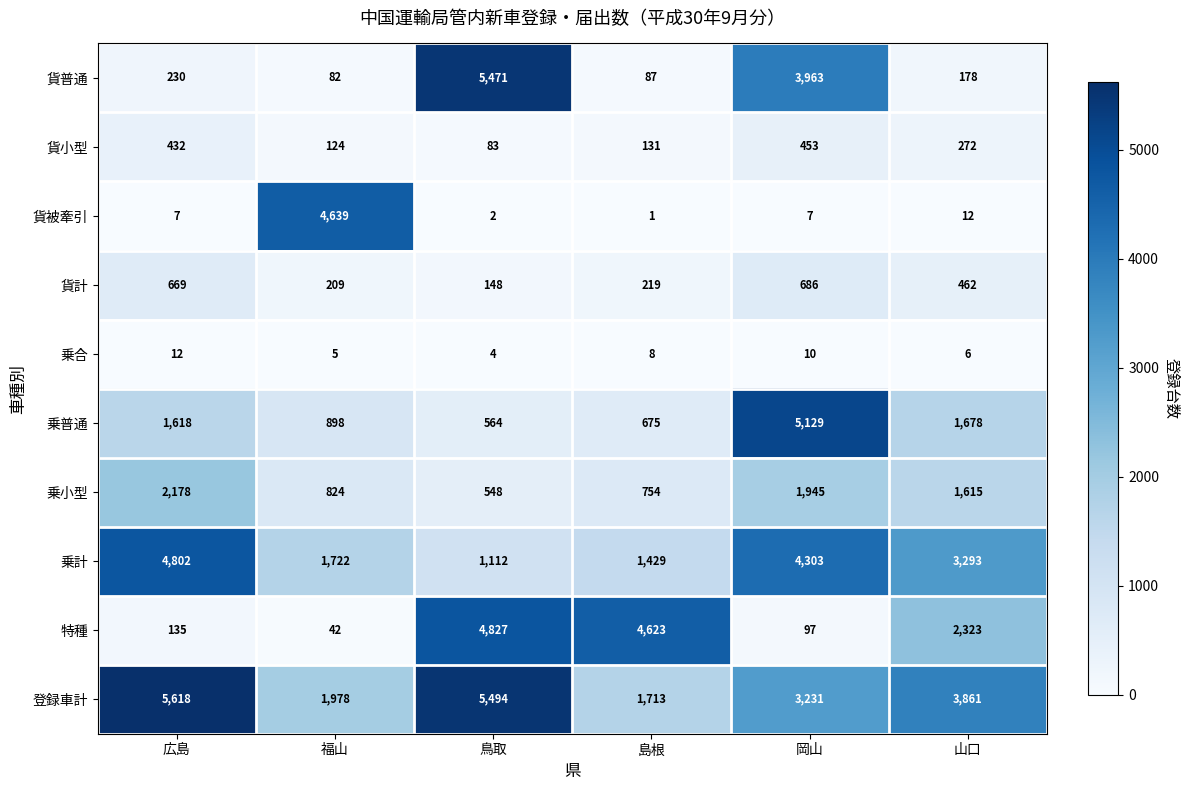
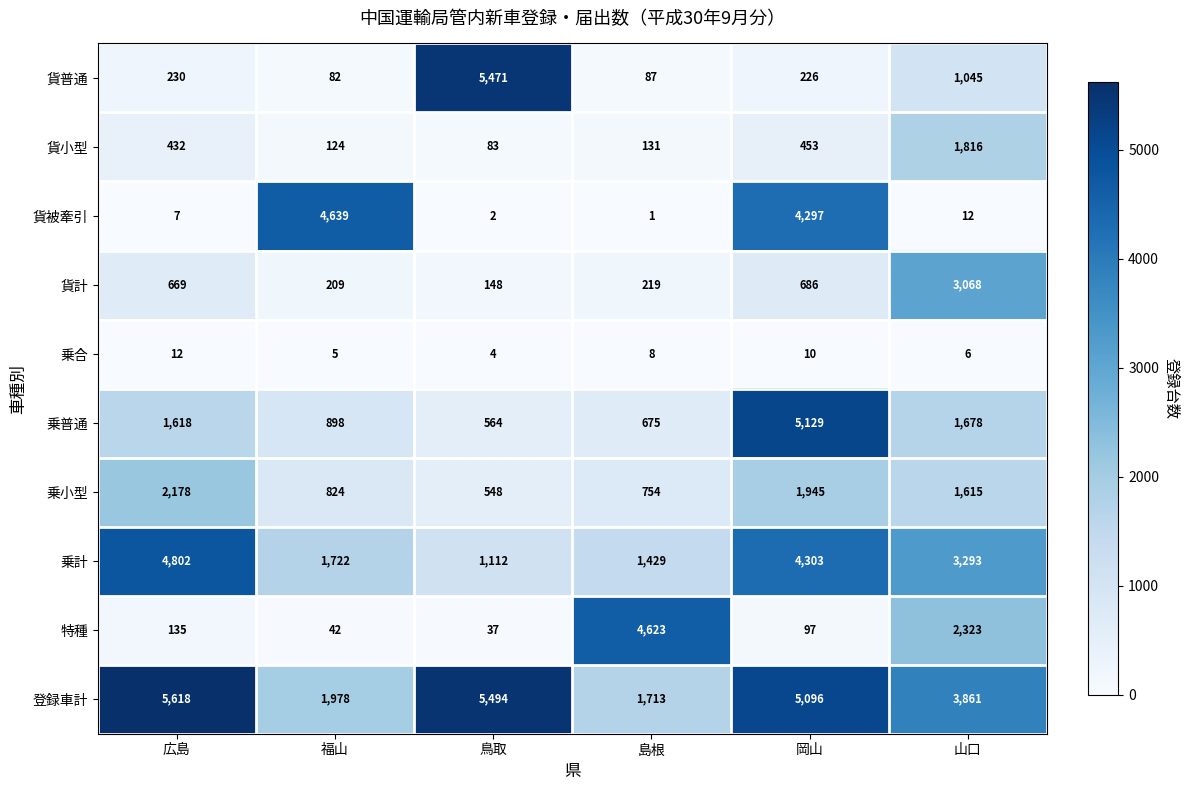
貨普通, 岡山: 3,963 -> 226
貨普通, 山口: 178 -> 1,045
貨小型, 山口: 272 -> 1,816
貨被牽引, 岡山: 7 -> 4,297
貨計, 山口: 462 -> 3,068
特種, 鳥取: 4,827 -> 37
登録車計, 岡山: 3,231 -> 5,096
